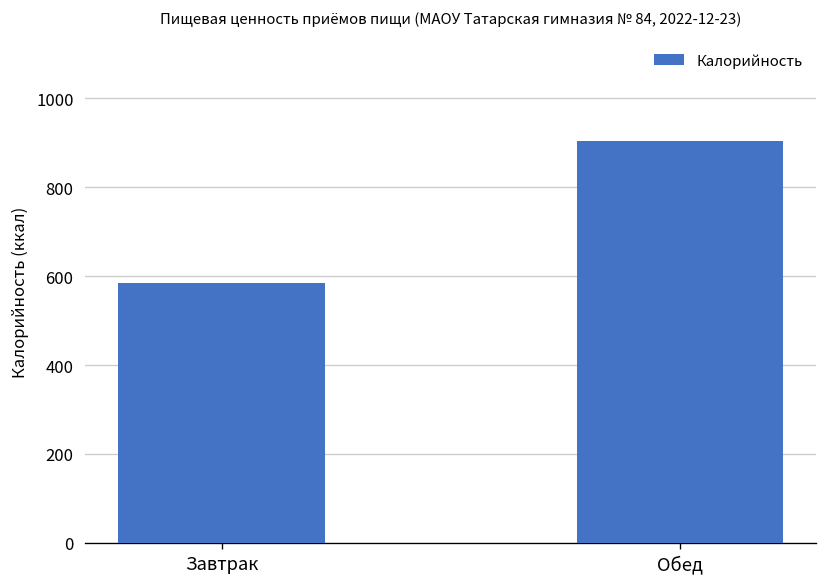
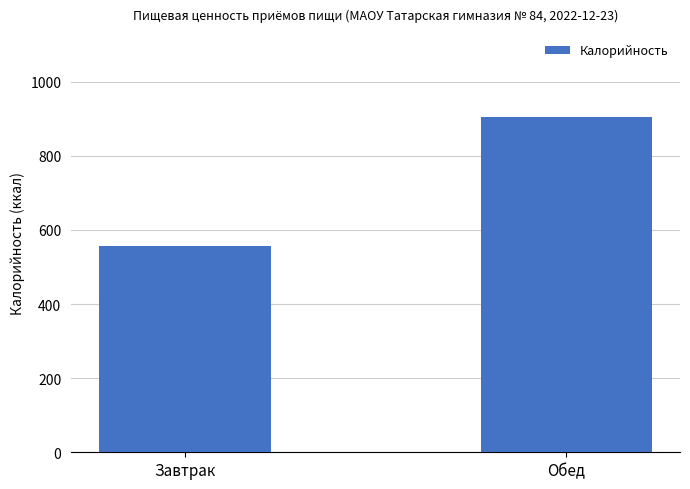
Завтрак: 580 -> 560
